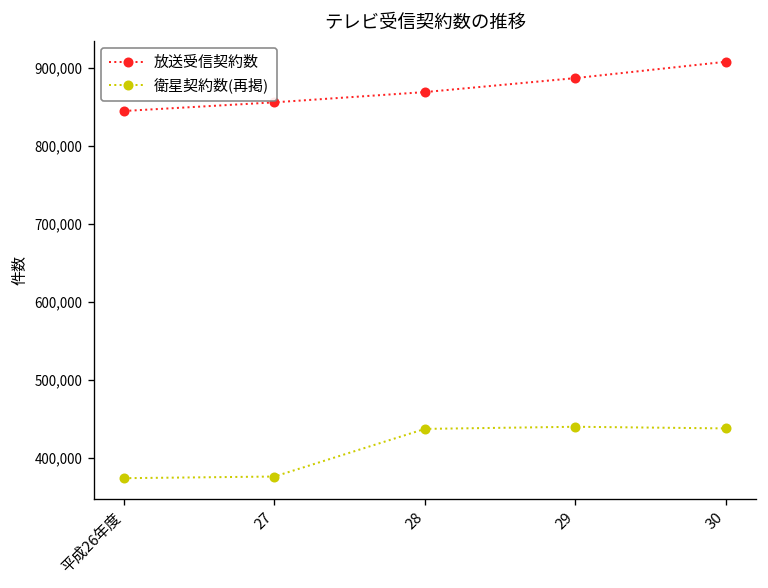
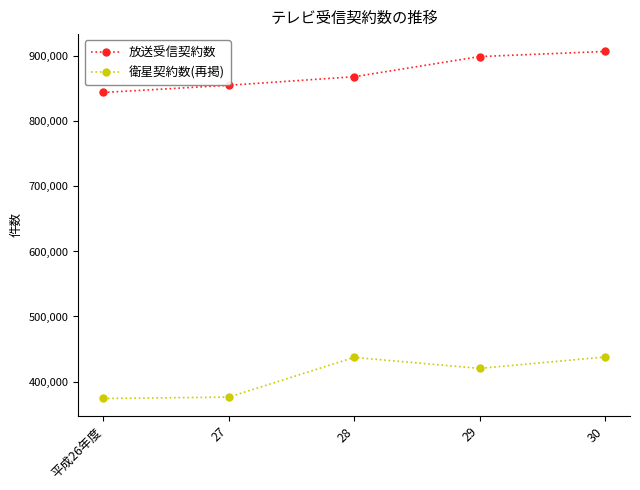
放送受信契約数, 29: 890,000 -> 900,000
衛星契約数(再掲), 29: 440,000 -> 420,000
